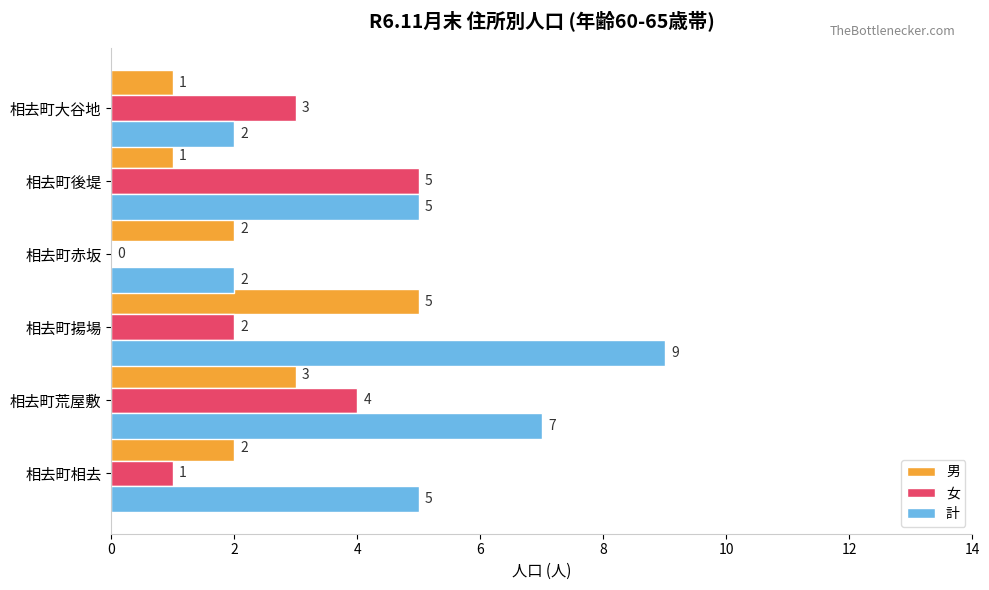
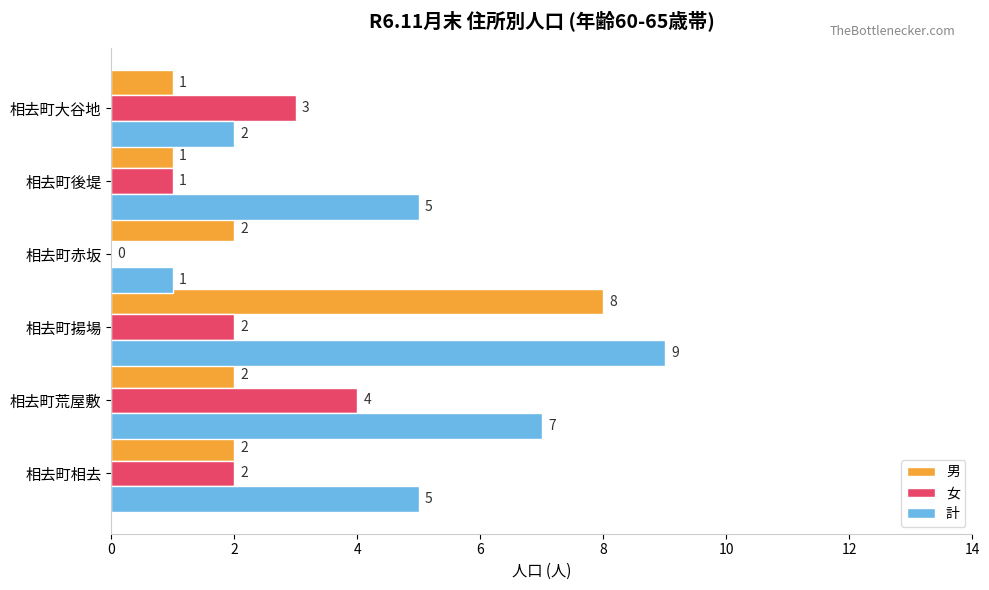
女, 相去町後堤: 5 -> 1
計, 相去町赤坂: 2 -> 1
男, 相去町揚場: 5 -> 8
男, 相去町荒屋敷: 3 -> 2
女, 相去町相去: 1 -> 2
